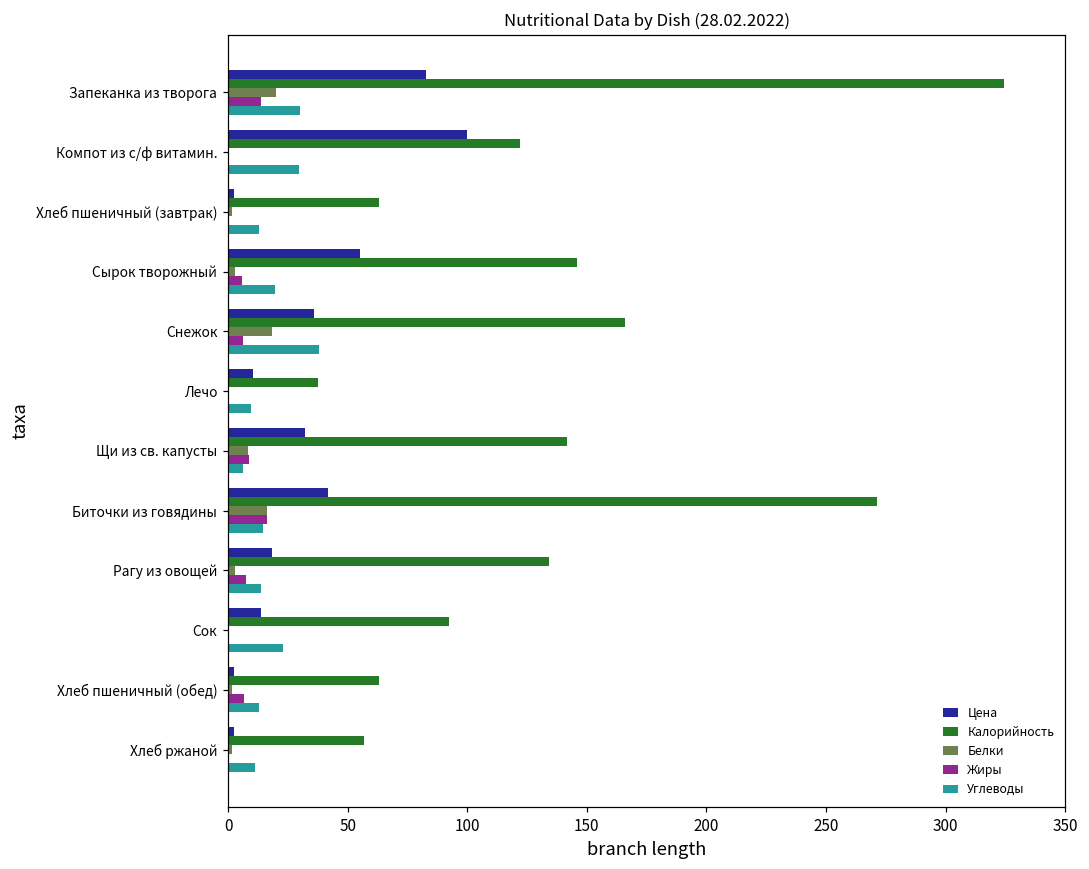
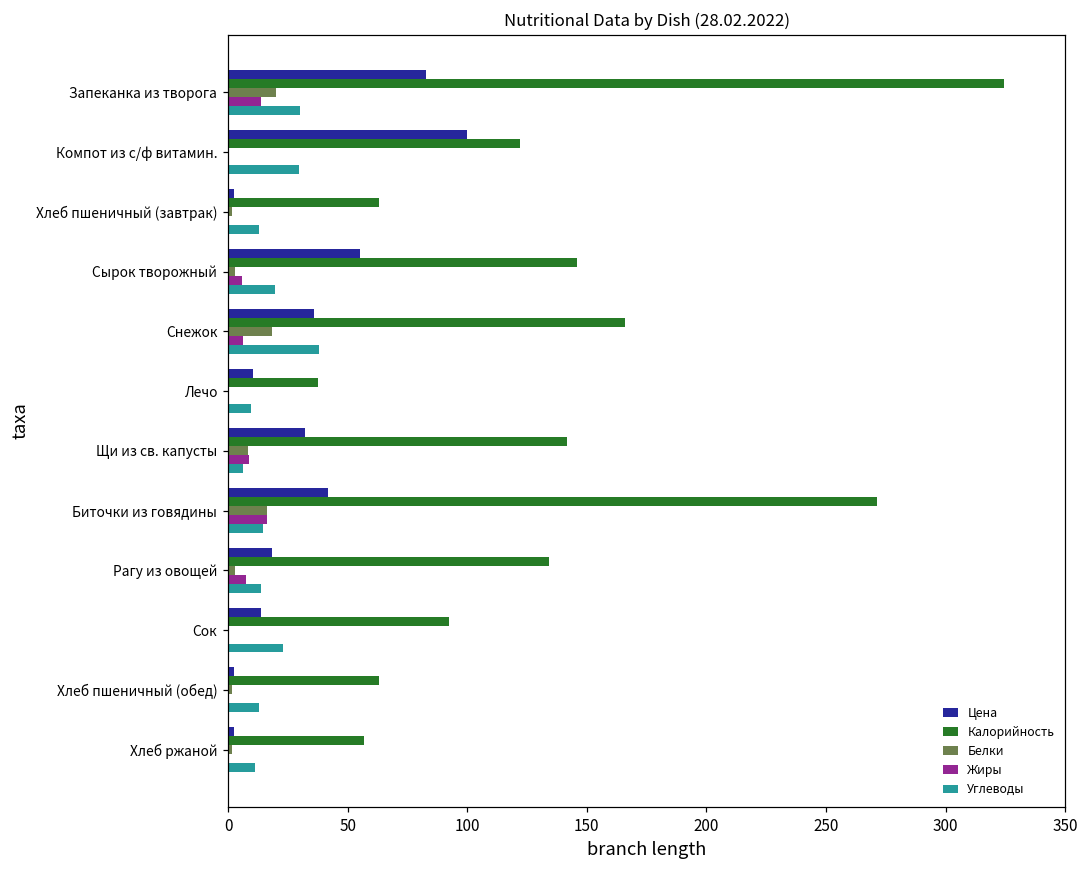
Жиры, Хлеб пшеничный (обед): 7 -> 0
